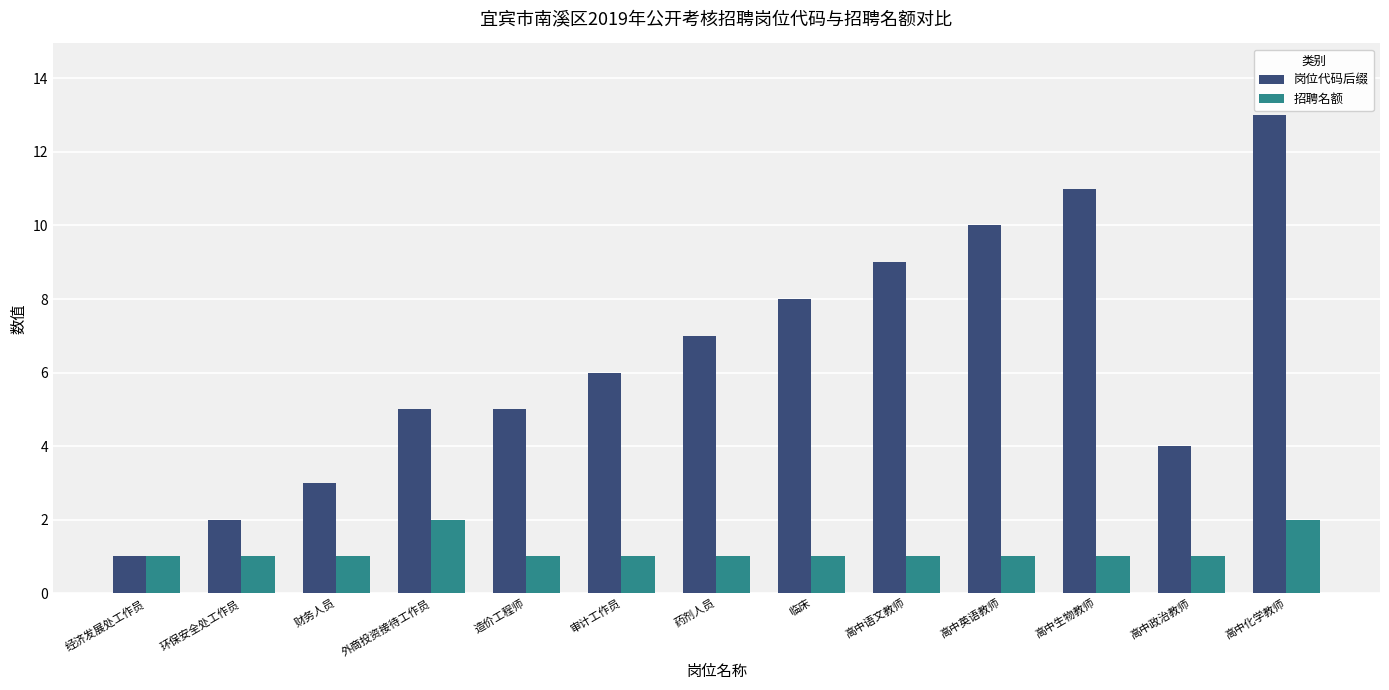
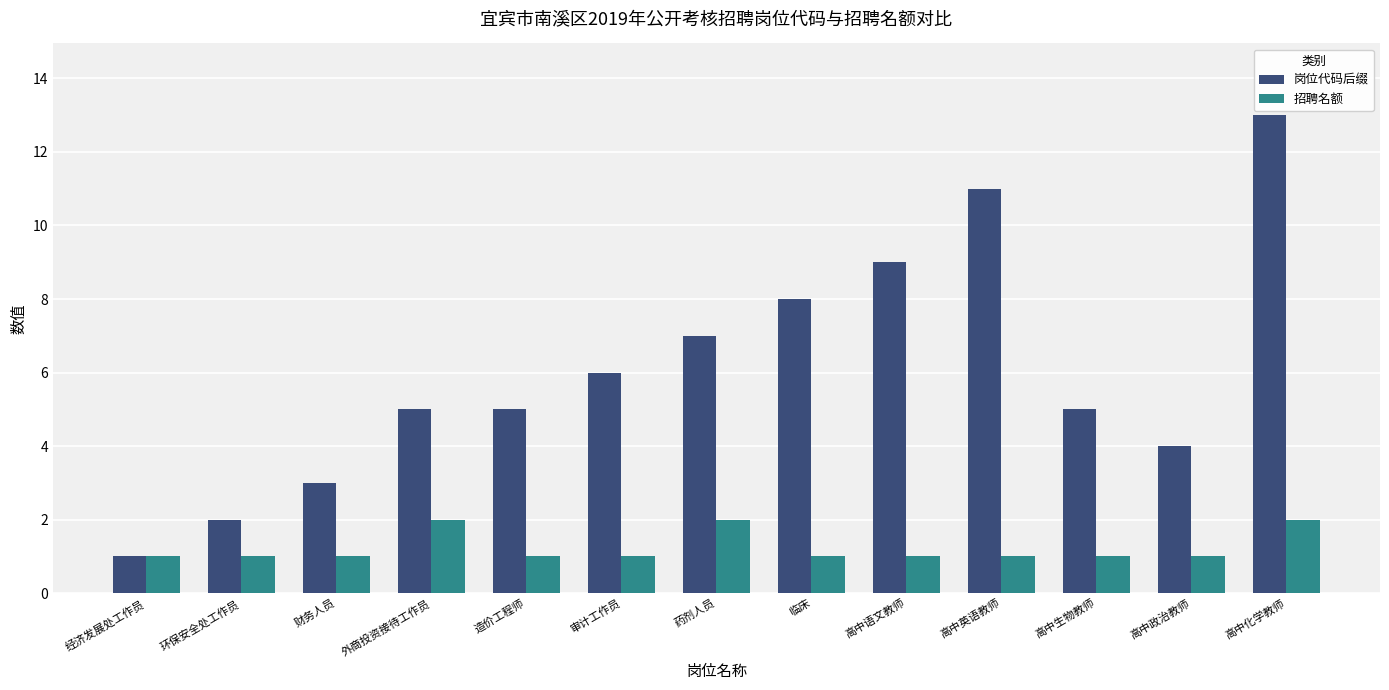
招聘名额, 药剂人员: 1 -> 2
岗位代码后缀, 高中英语教师: 10.0 -> 11.0
岗位代码后缀, 高中生物教师: 11.0 -> 5.0
